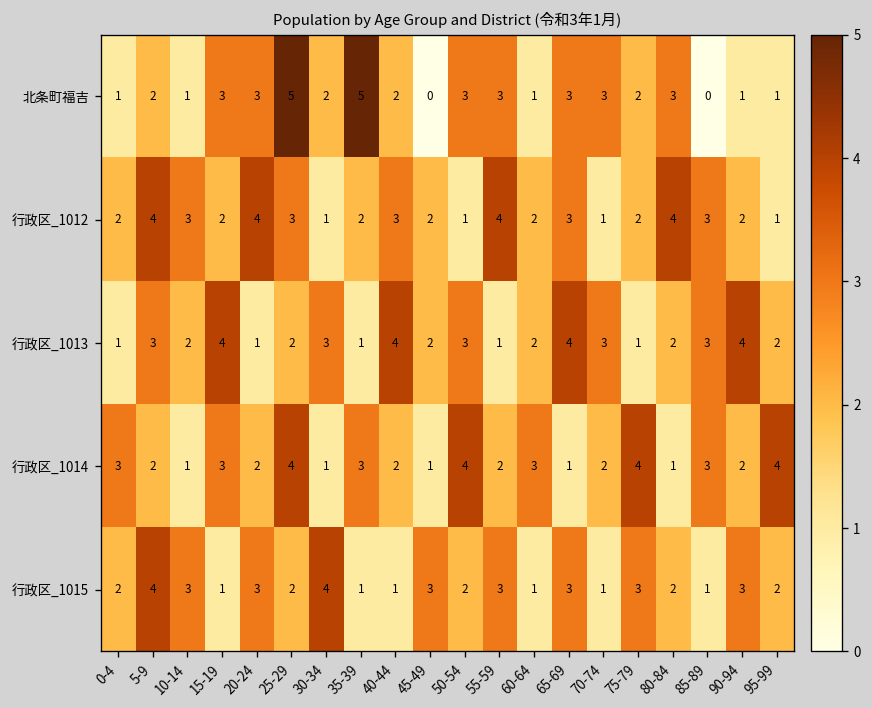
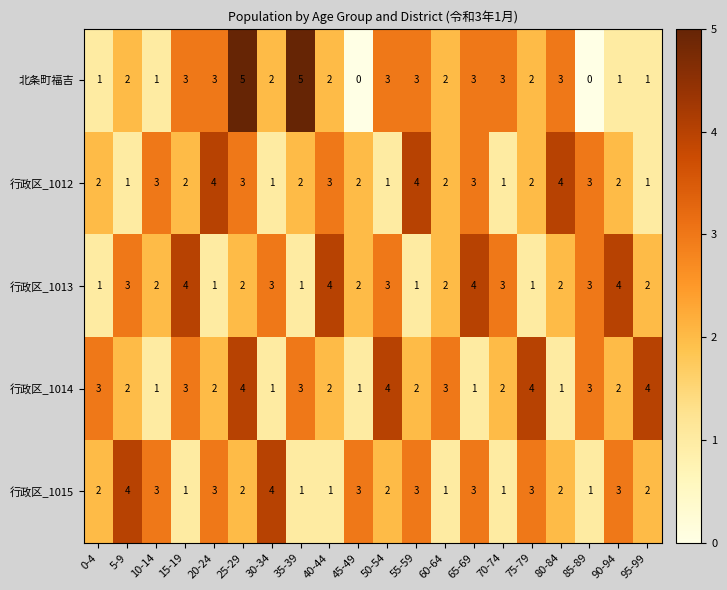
北条町福吉, 60-64: 1 -> 2
行政区_1012, 5-9: 4 -> 1
